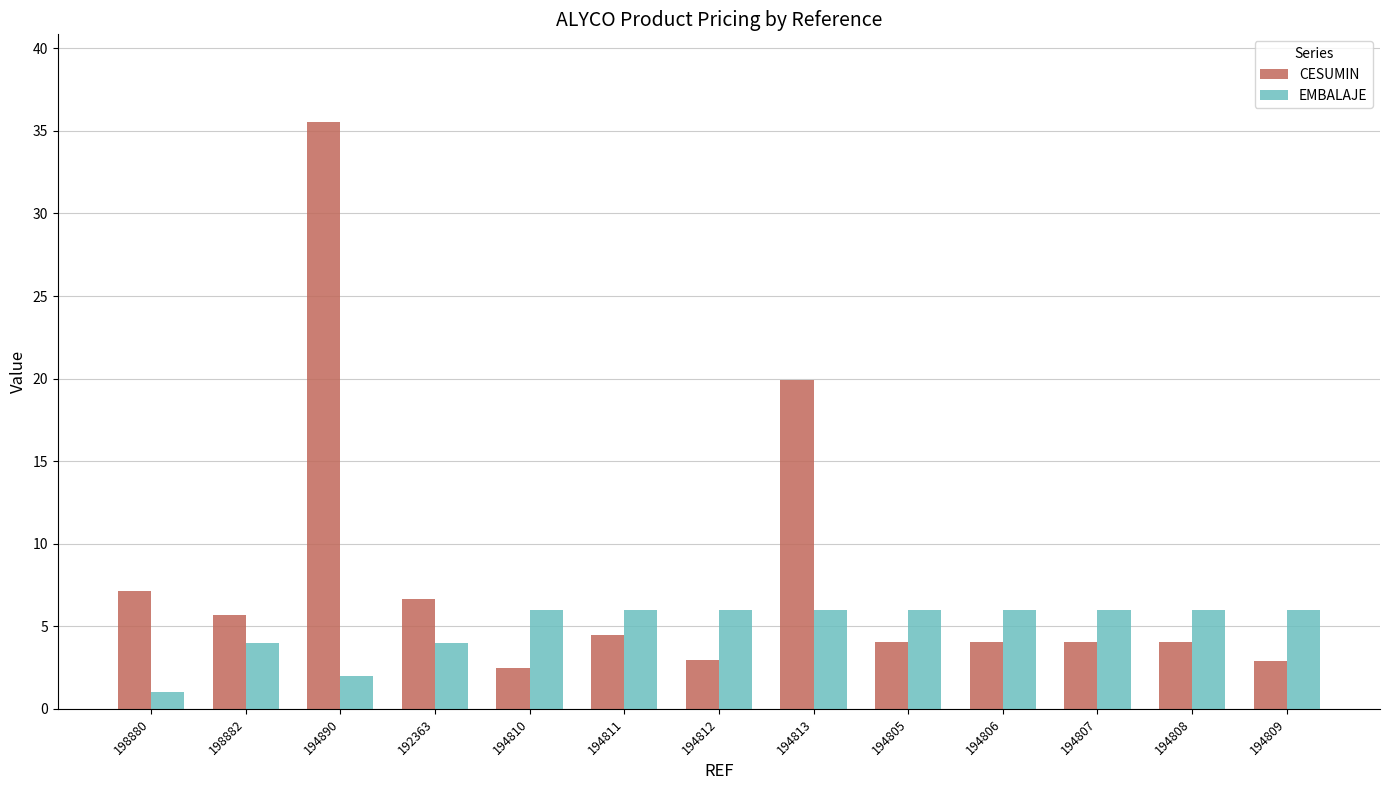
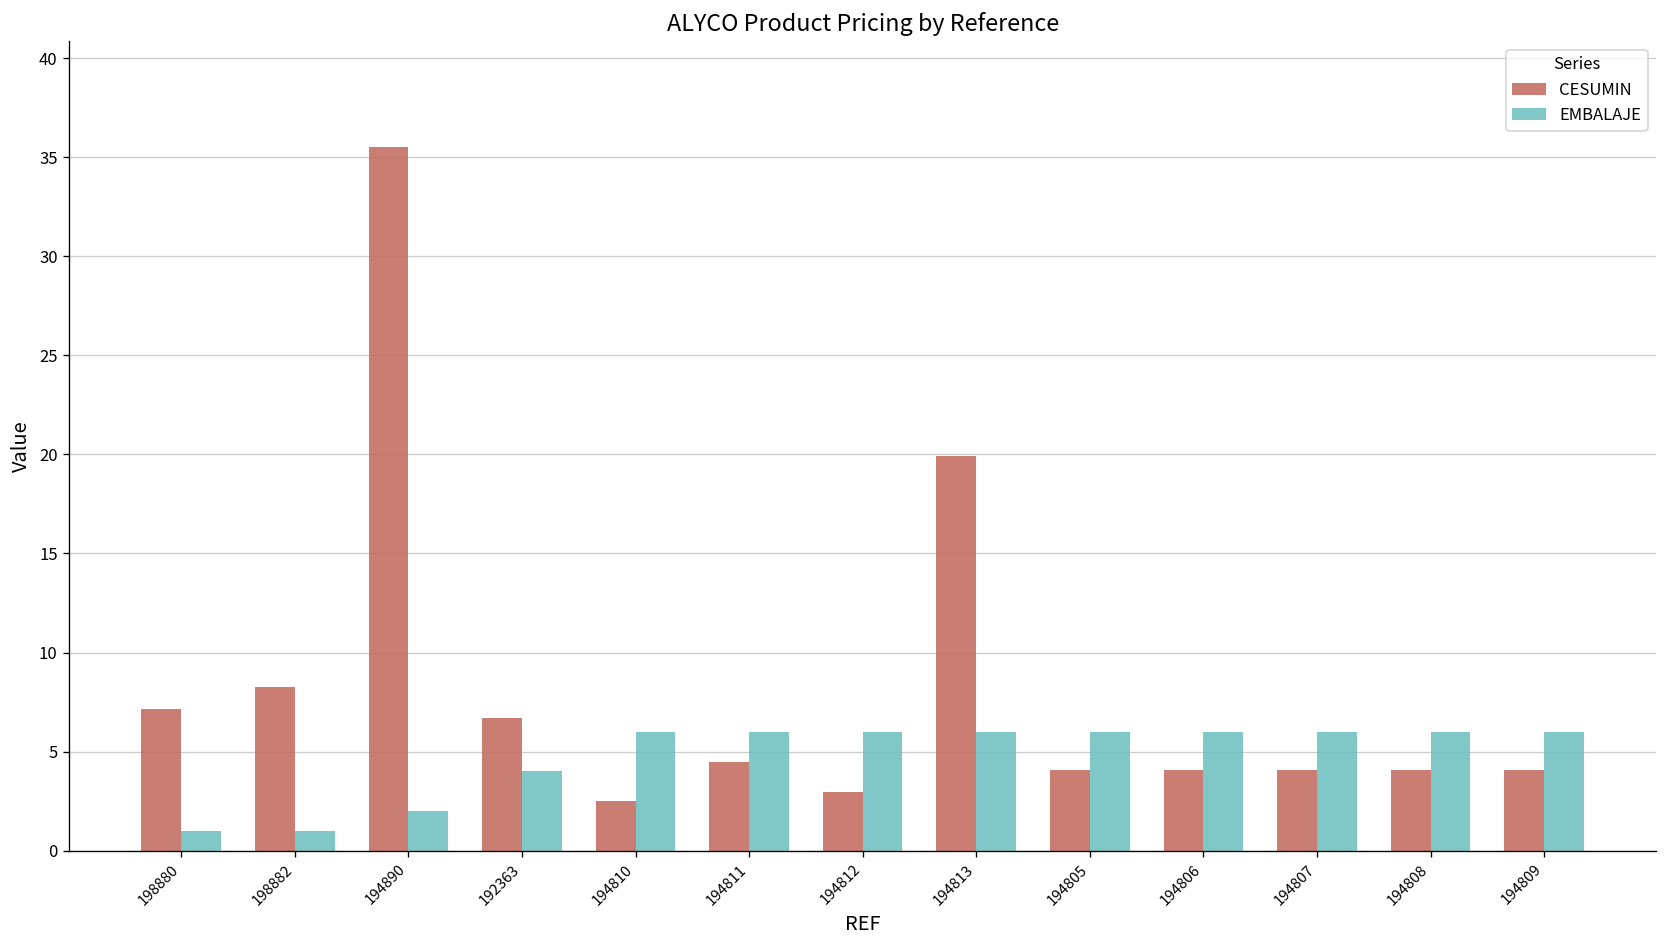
CESUMIN, 198882: 5.7 -> 8.2
EMBALAJE, 198882: 4 -> 1
CESUMIN, 194809: 2.9 -> 4.1
